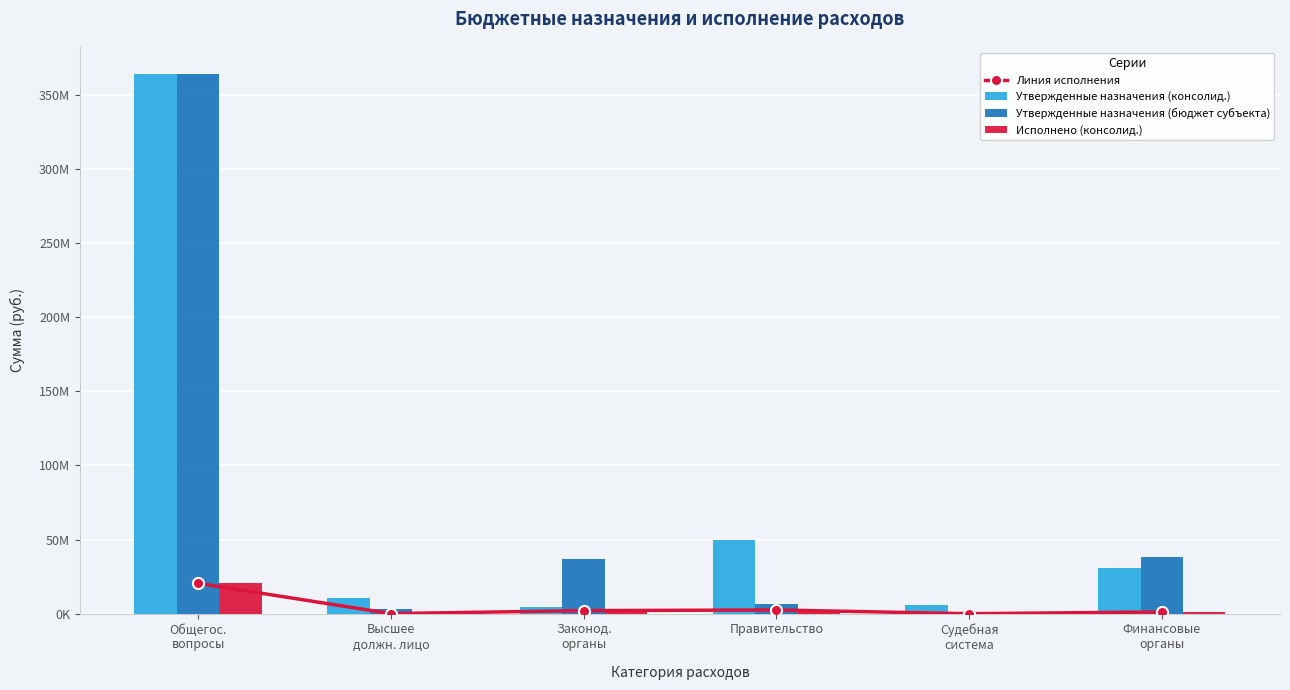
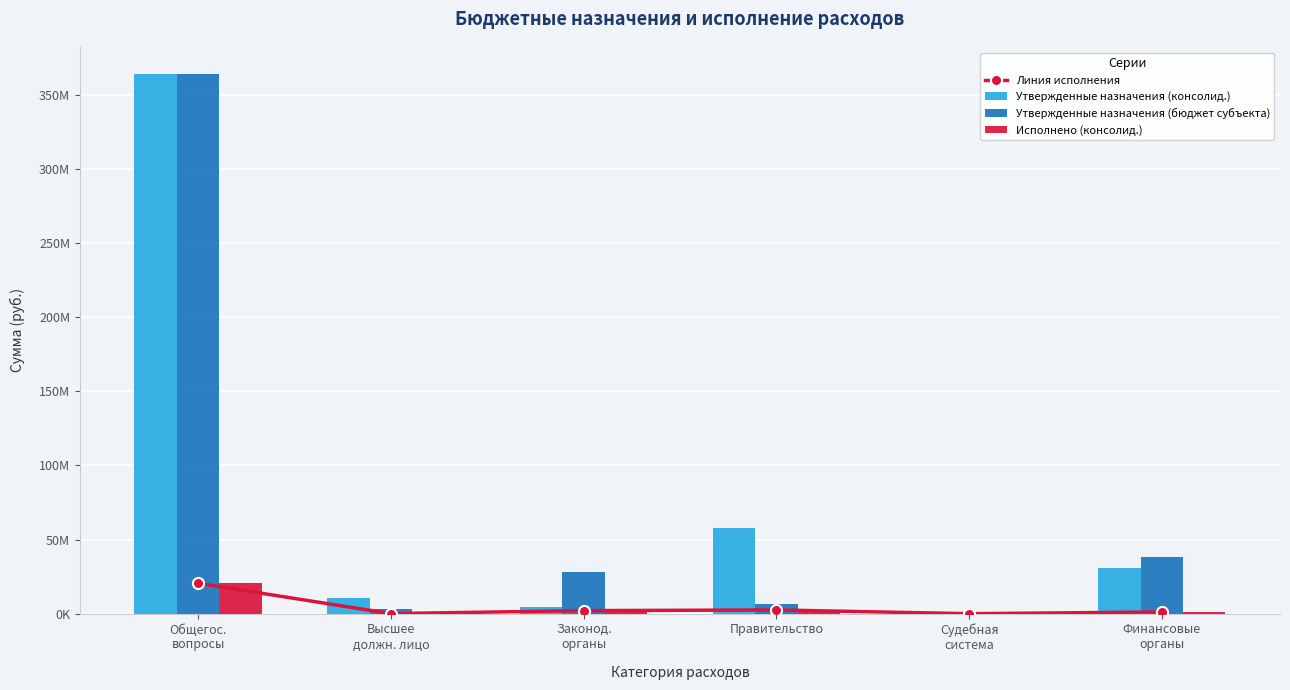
Утвержденные назначения (бюджет субъекта), Законод. органы: 37000000 -> 28000000
Утвержденные назначения (консолид.), Правительство: 50000000 -> 58000000
Утвержденные назначения (консолид.), Судебная система: 6000000 -> 0
